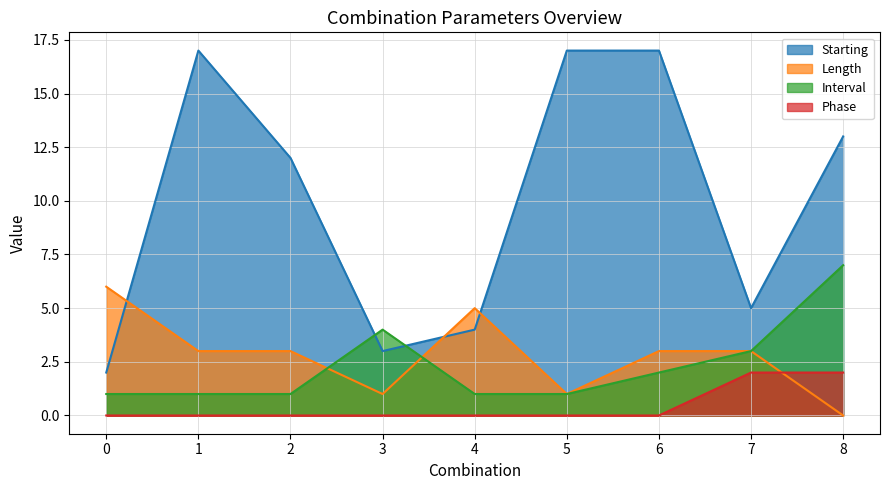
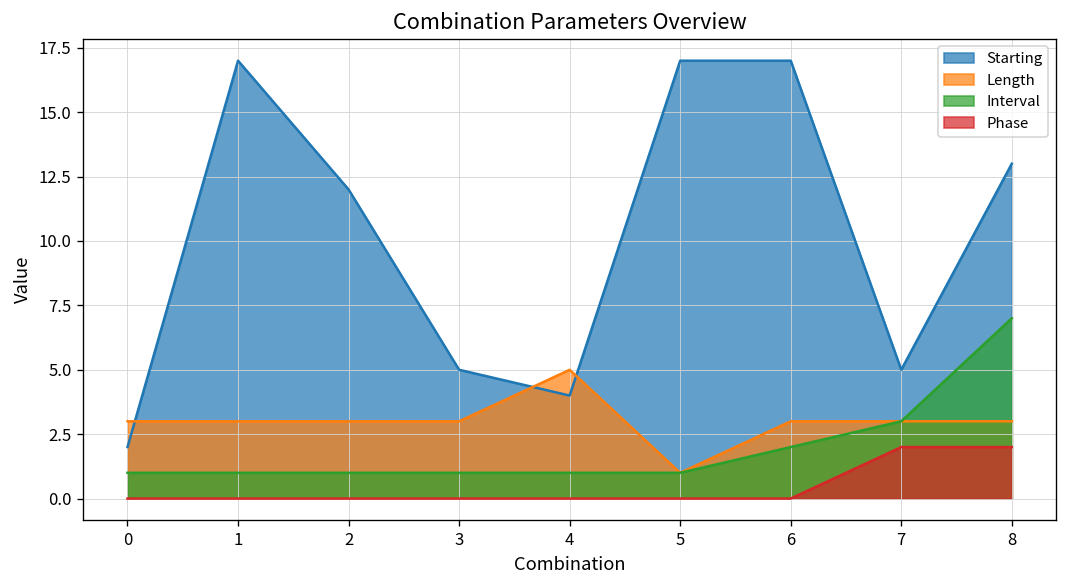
Length, 0: 6 -> 3
Starting, 3: 3 -> 5
Length, 3: 1 -> 3
Interval, 3: 4 -> 1
Length, 8: 0 -> 3
